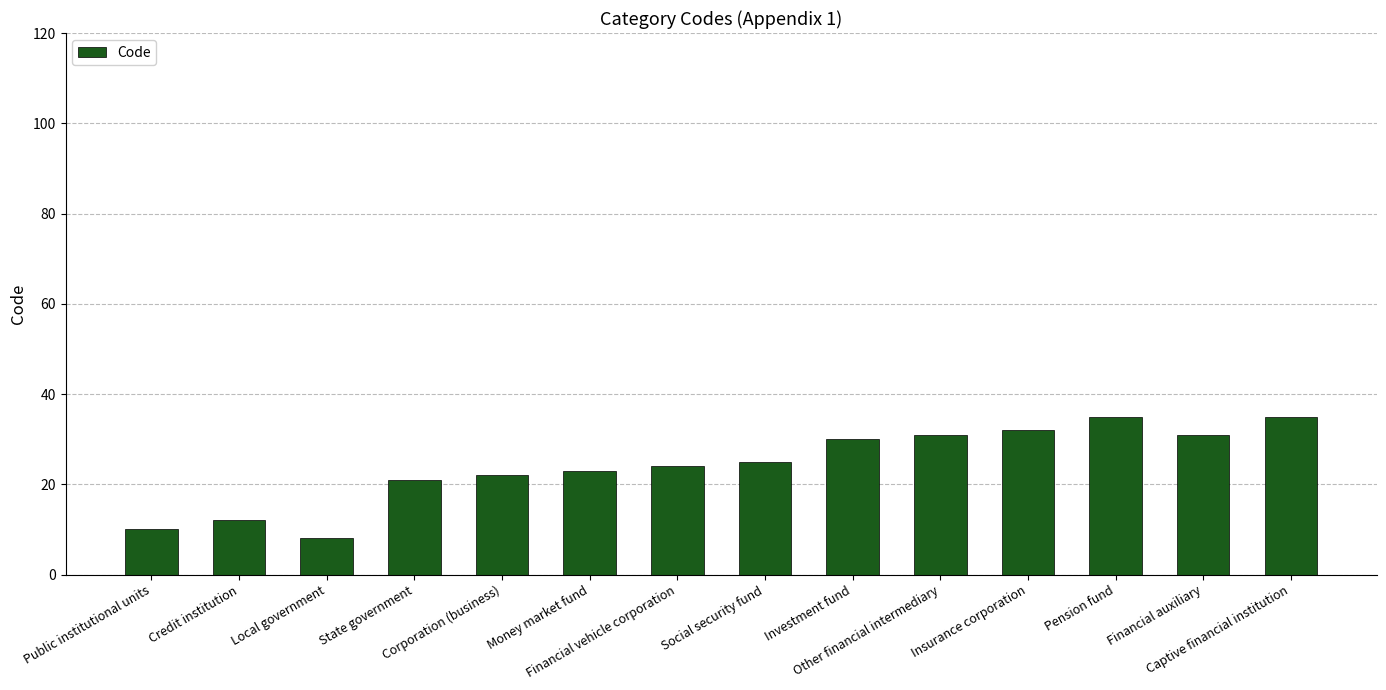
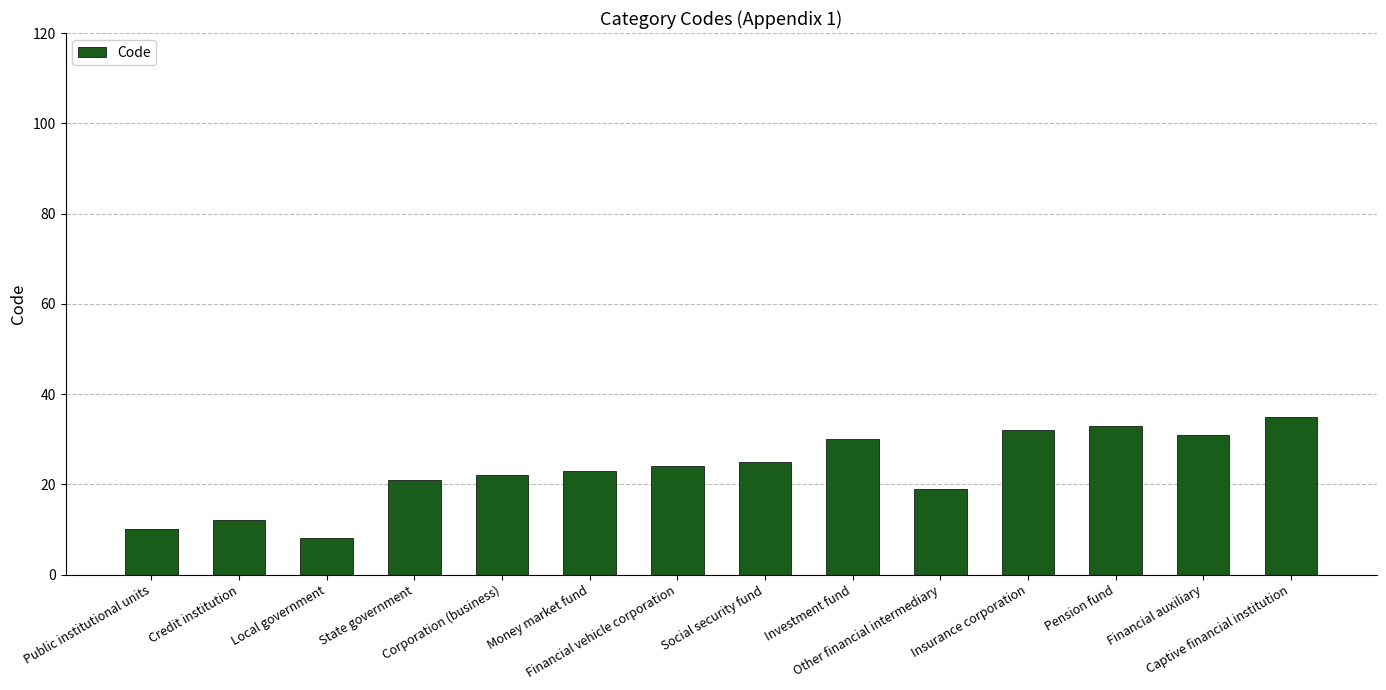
Other financial intermediary: 31 -> 19
Pension fund: 35 -> 33
